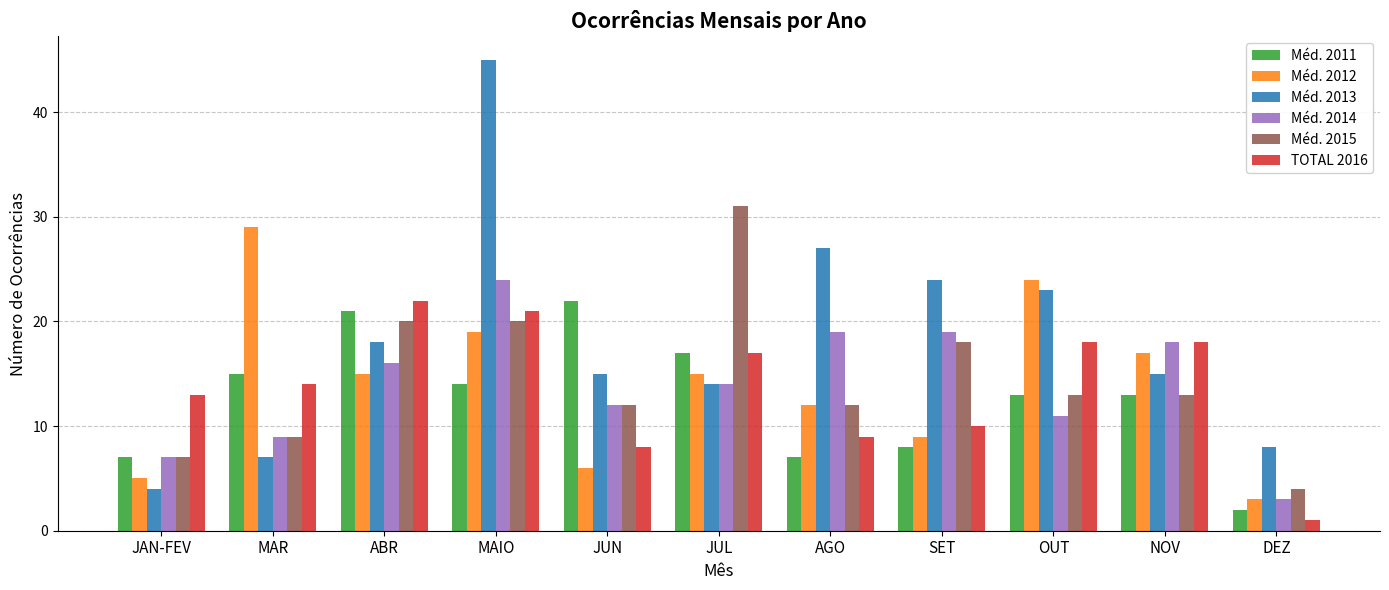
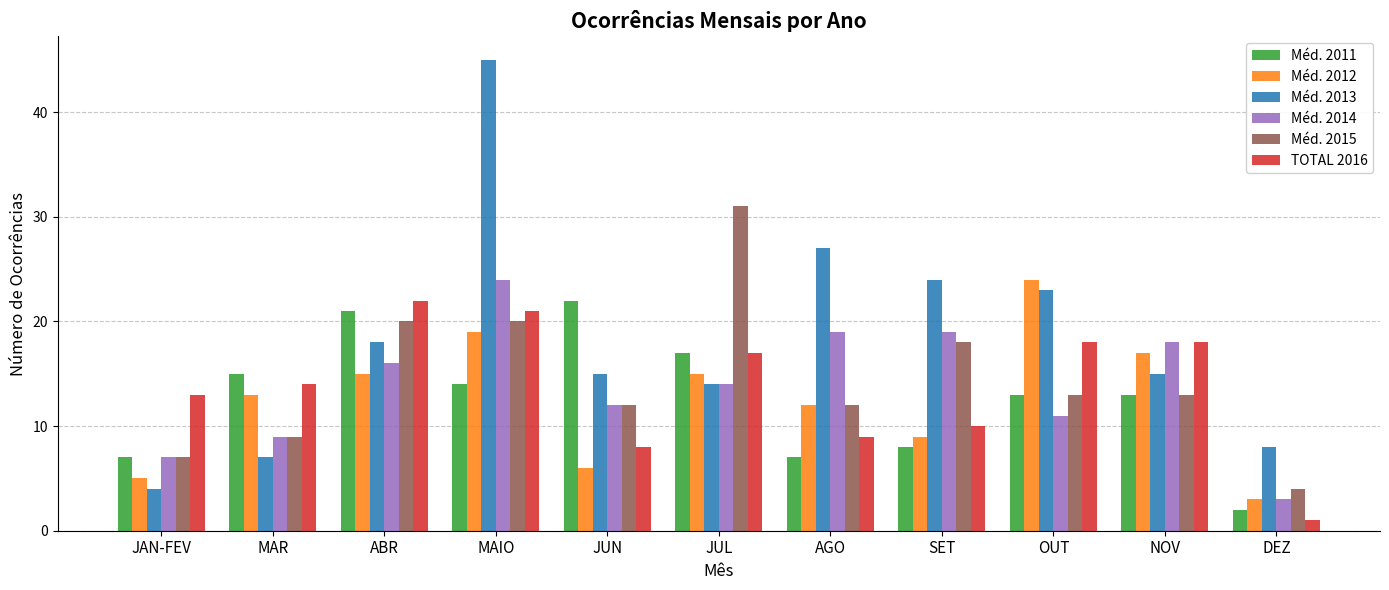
Méd. 2012, MAR: 29 -> 13
